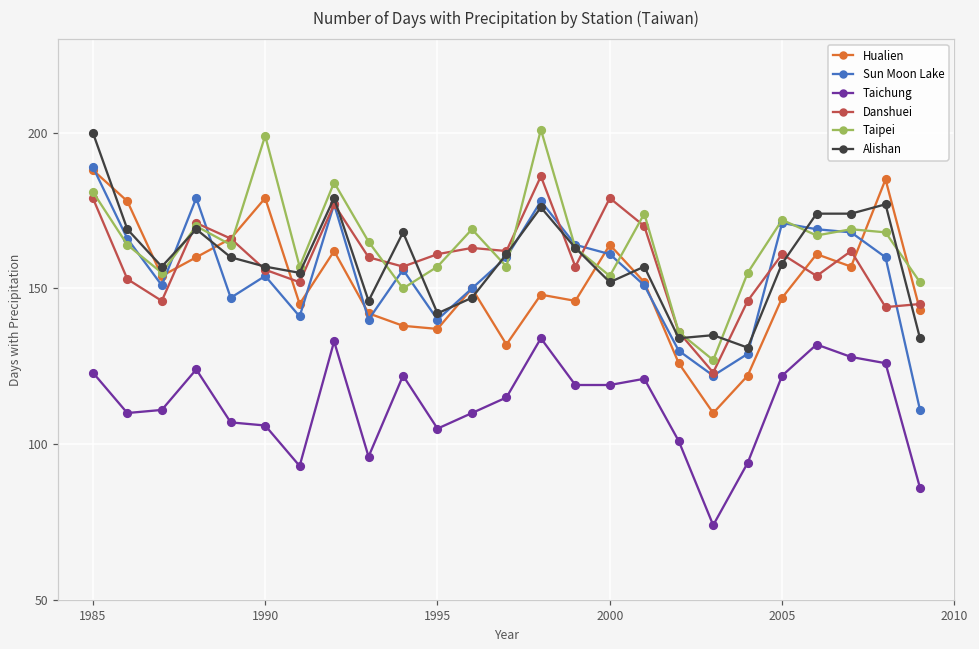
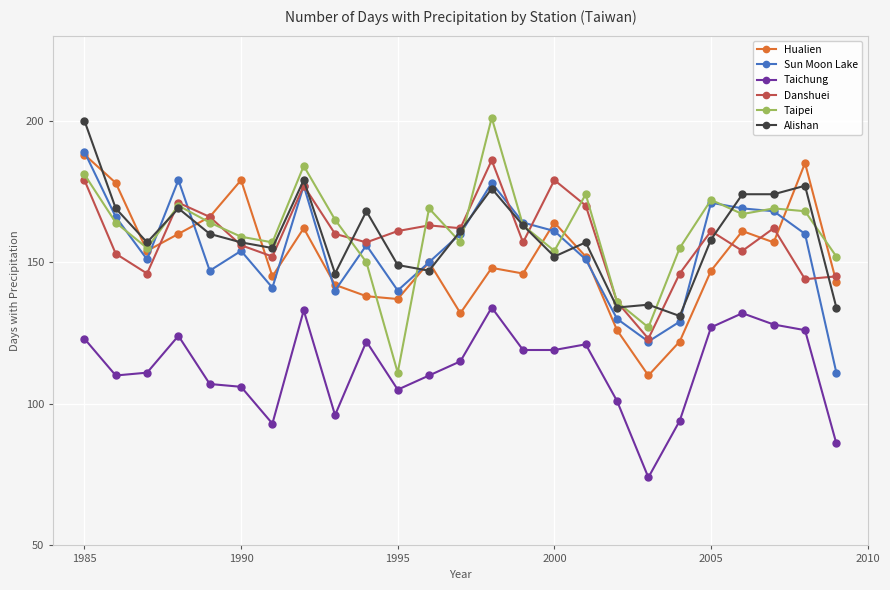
Taipei, 1990: 199 -> 159
Taipei, 1995: 157 -> 111
Alishan, 1995: 142 -> 149
Taichung, 2005: 122 -> 127
